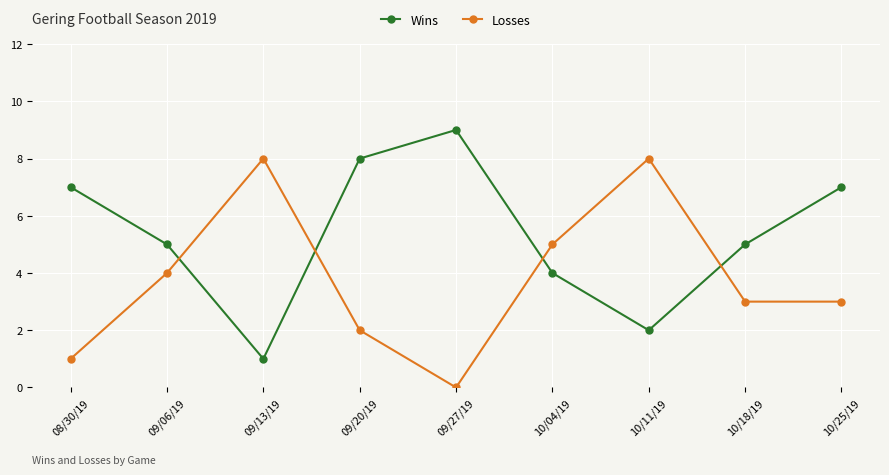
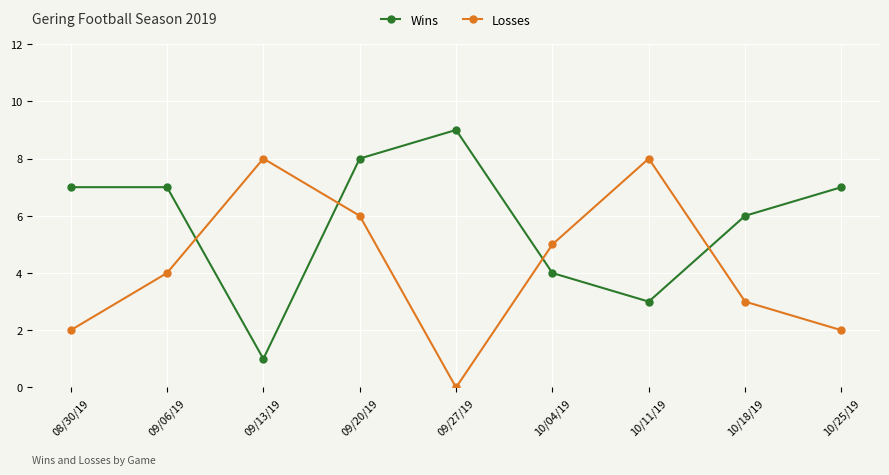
Losses, 08/30/19: 1 -> 2
Wins, 09/06/19: 5 -> 7
Losses, 09/20/19: 2 -> 6
Wins, 10/11/19: 2 -> 3
Wins, 10/18/19: 5 -> 6
Losses, 10/25/19: 3 -> 2
